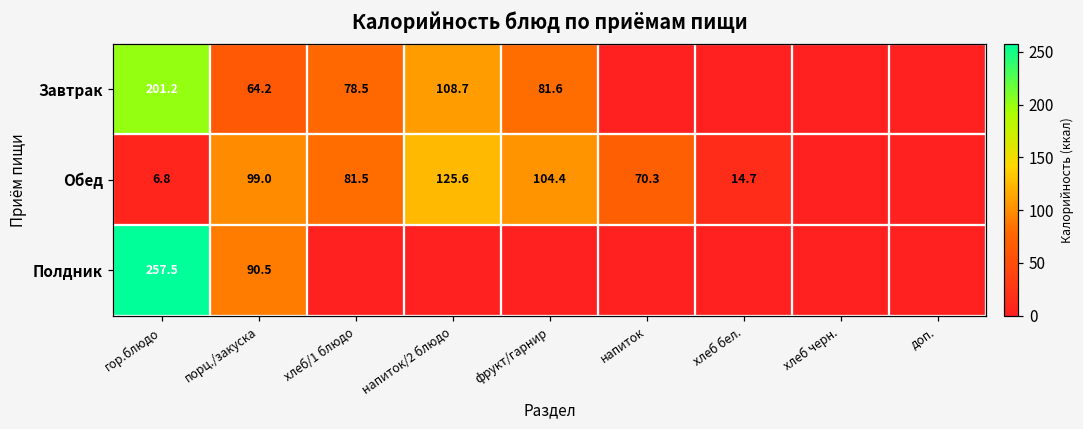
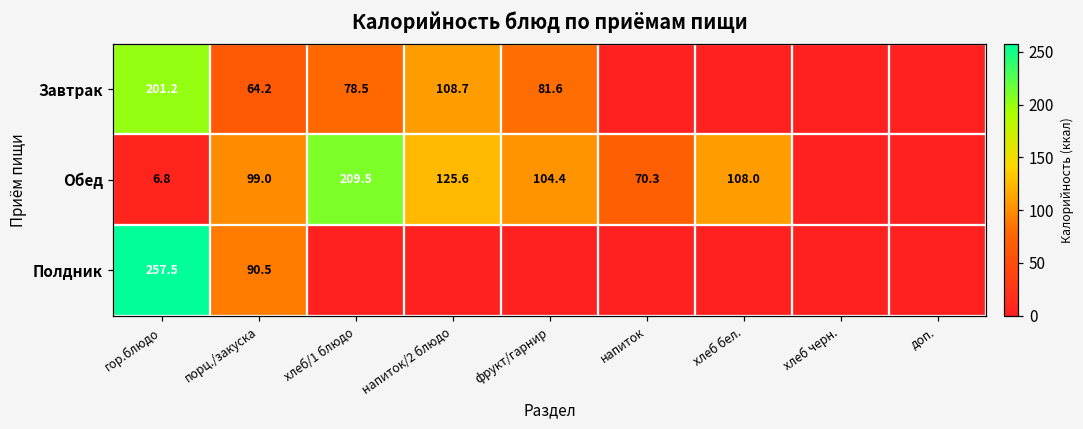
Обед, хлеб/1 блюдо: 81.5 -> 209.5
Обед, хлеб бел.: 14.7 -> 108.0
